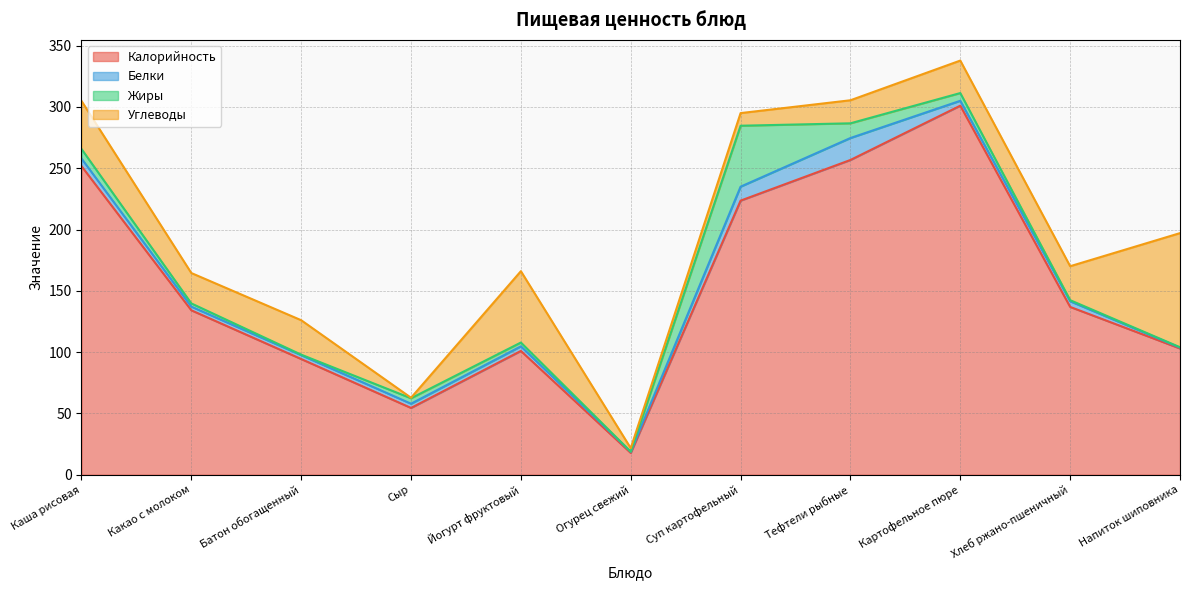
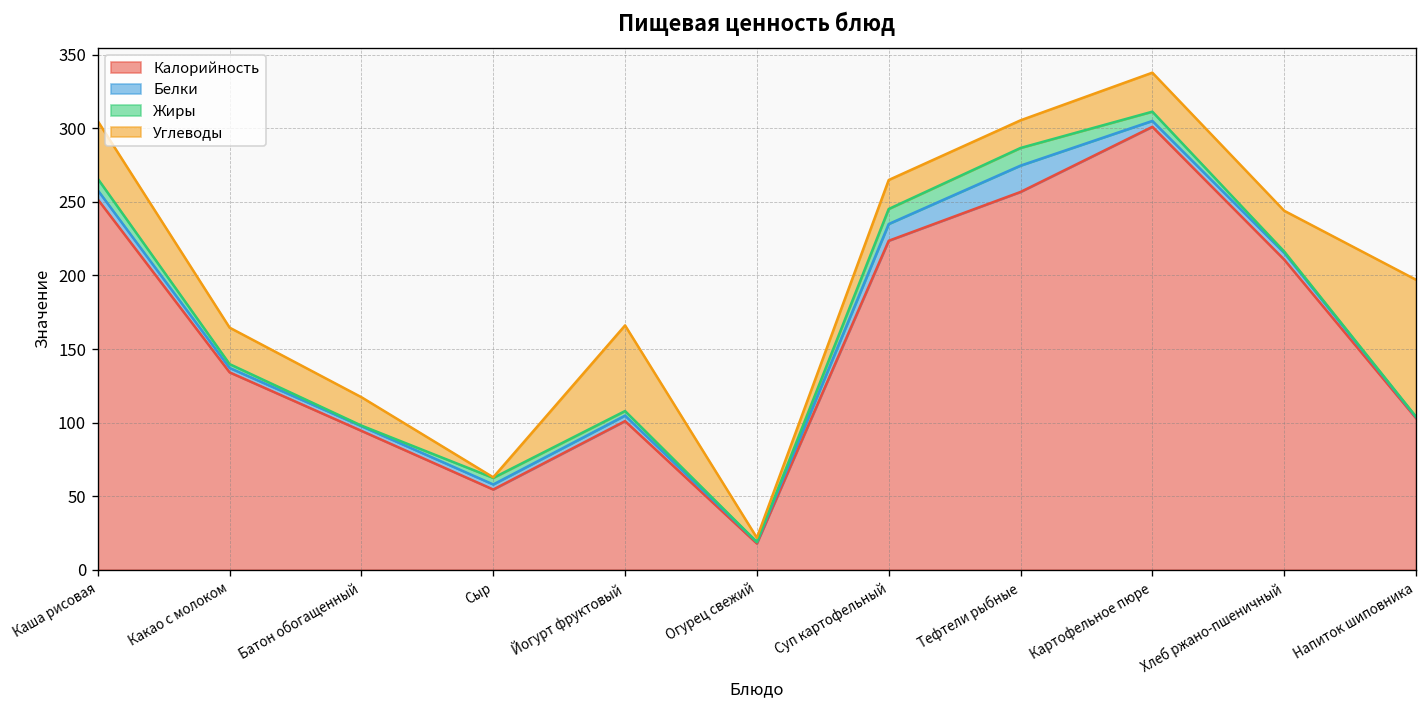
Углеводы, Батон обогащенный: 28 -> 19
Жиры, Суп картофельный: 50 -> 10
Углеводы, Суп картофельный: 10 -> 20
Калорийность, Хлеб ржано-пшеничный: 137 -> 211
